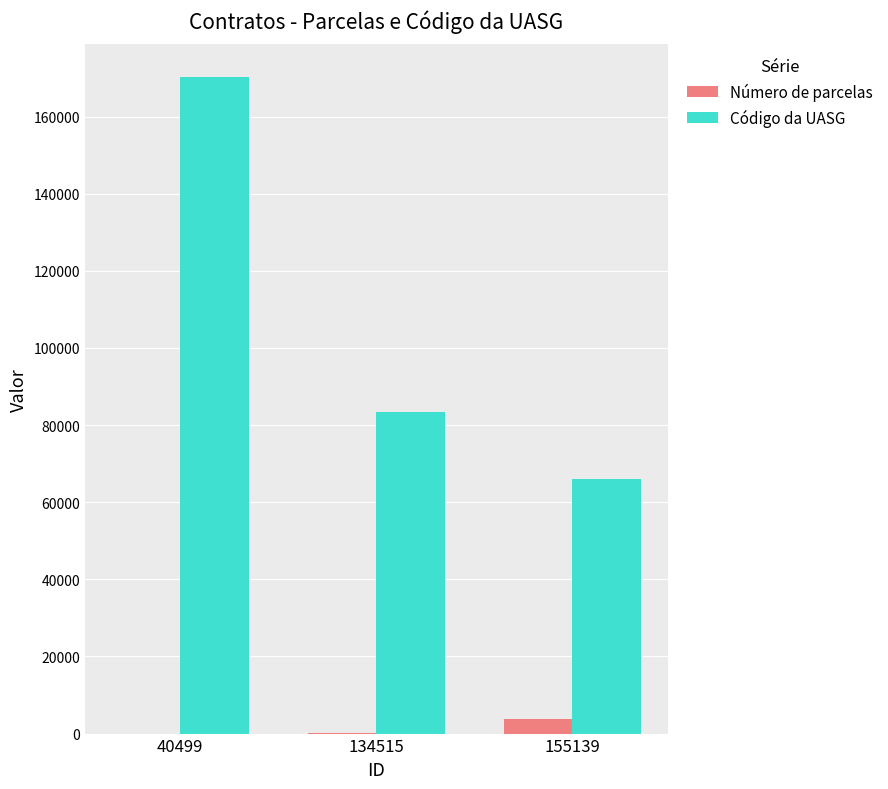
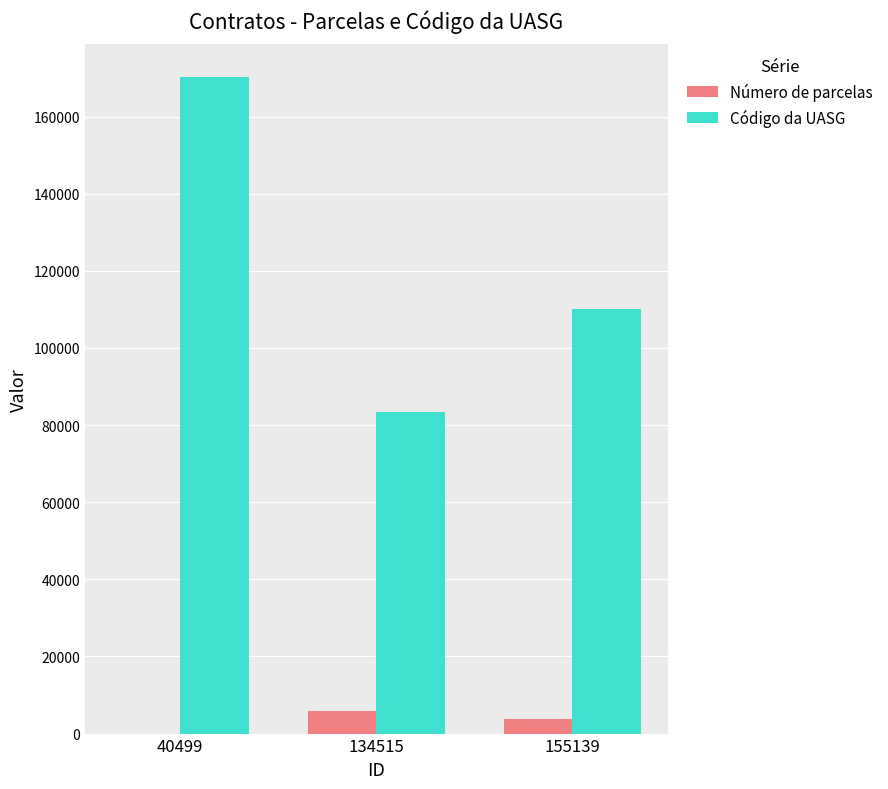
Número de parcelas, 134515: 0 -> 6000
Código da UASG, 155139: 66000 -> 110000
